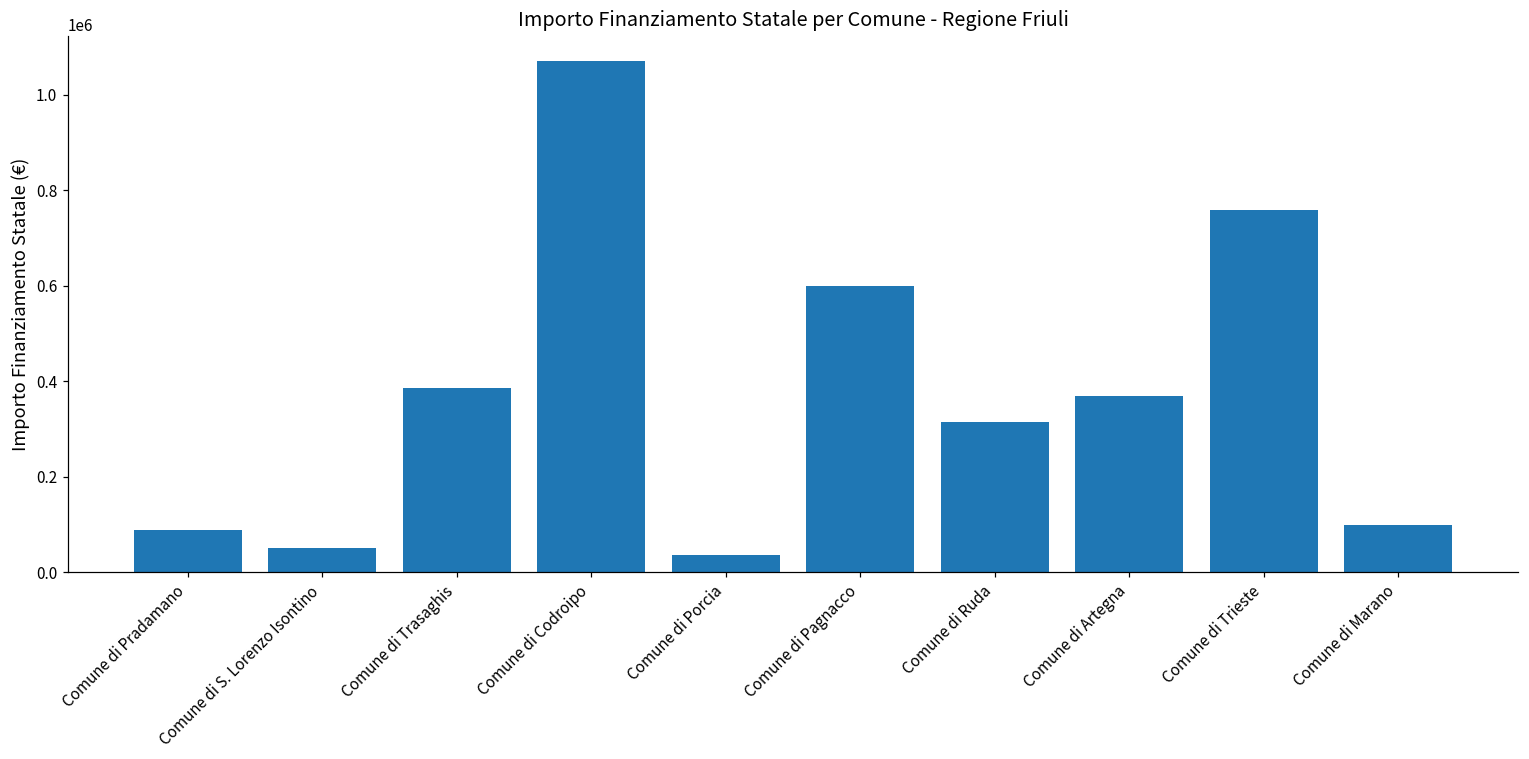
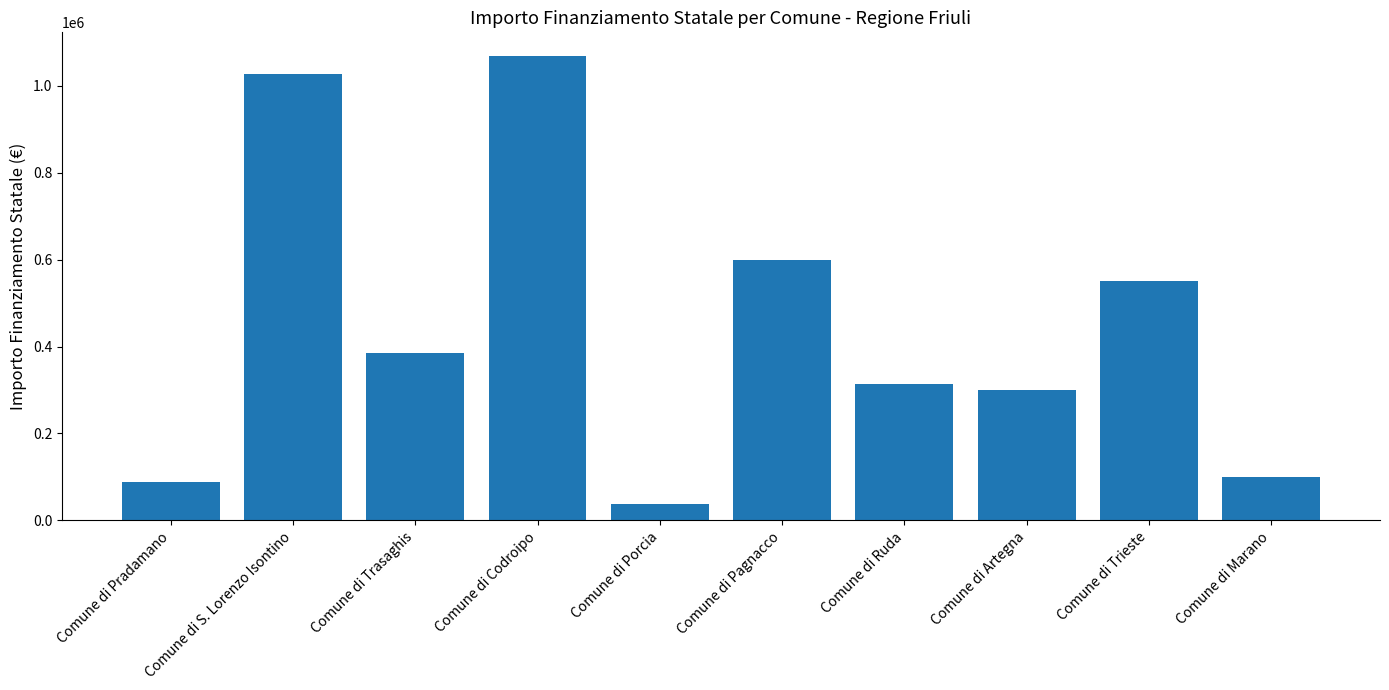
Comune di S. Lorenzo Isontino: 50000 -> 1030000
Comune di Artegna: 370000 -> 300000
Comune di Trieste: 760000 -> 550000
